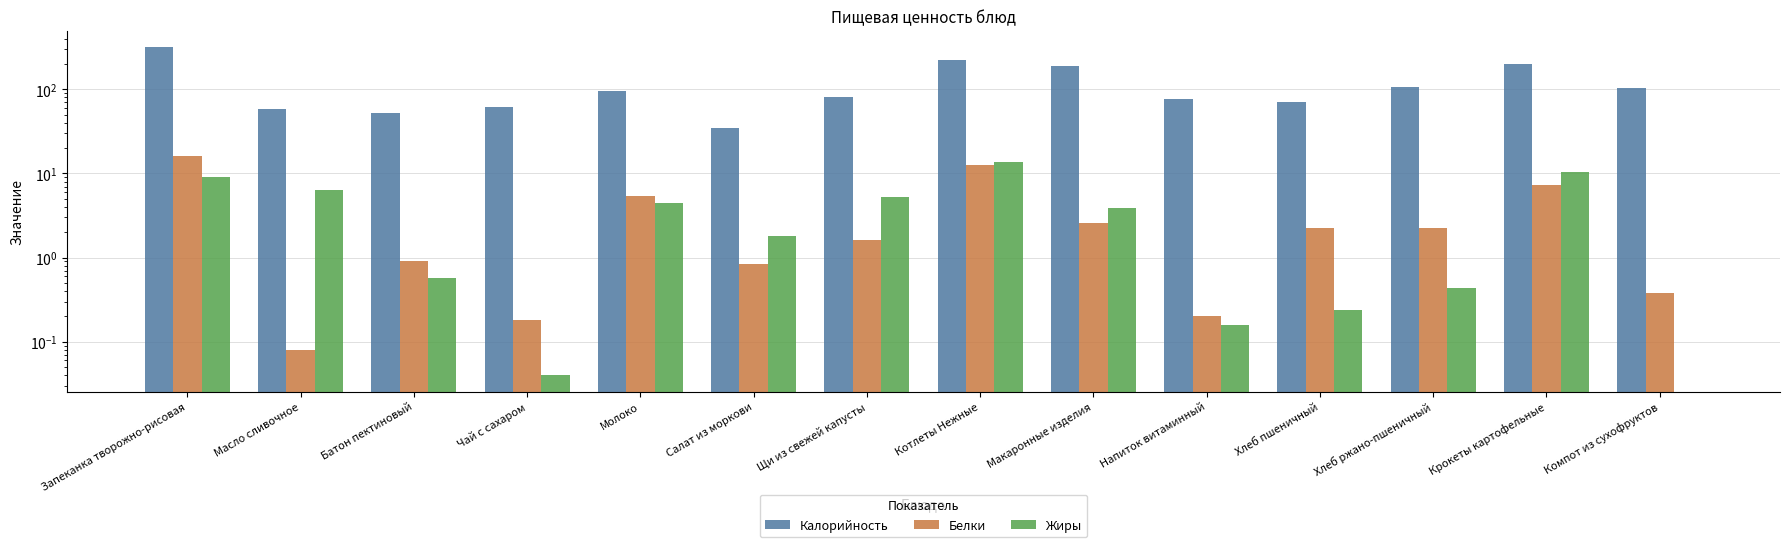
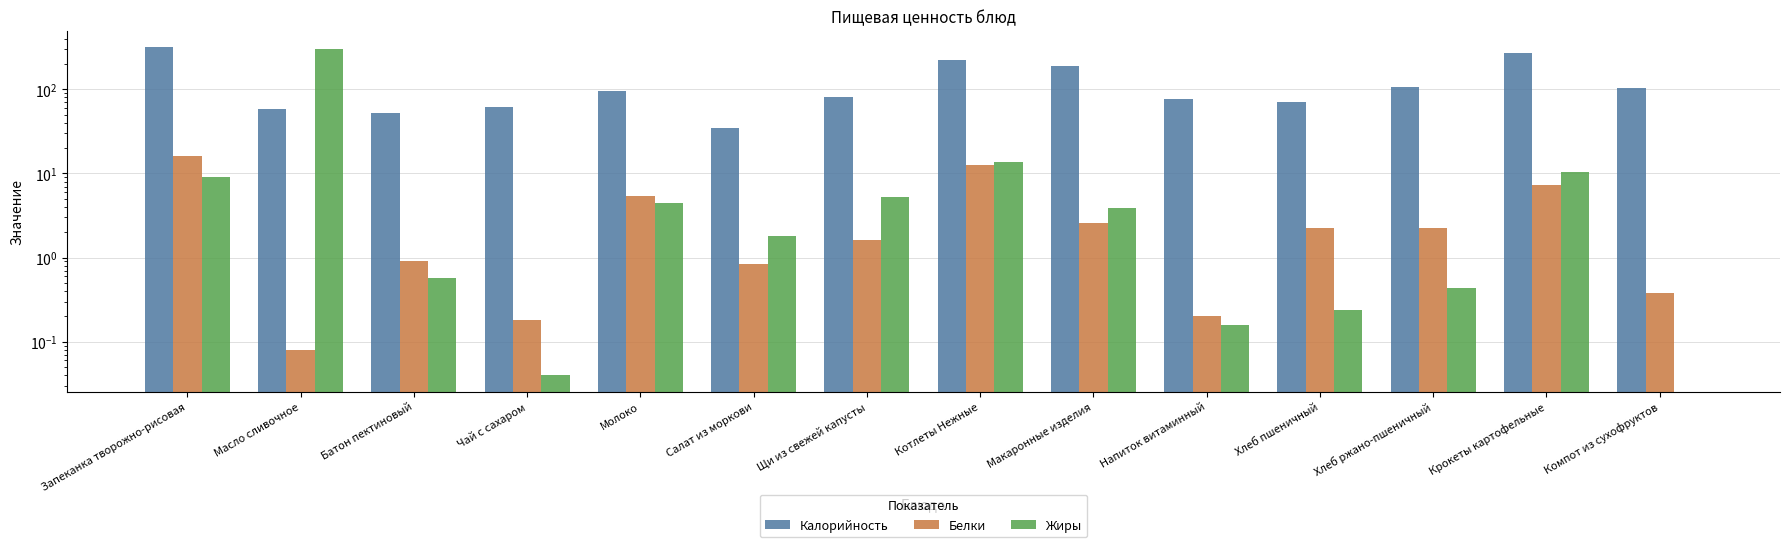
Жиры, Масло сливочное: 6 -> 300
Калорийность, Крокеты картофельные: 200 -> 270
